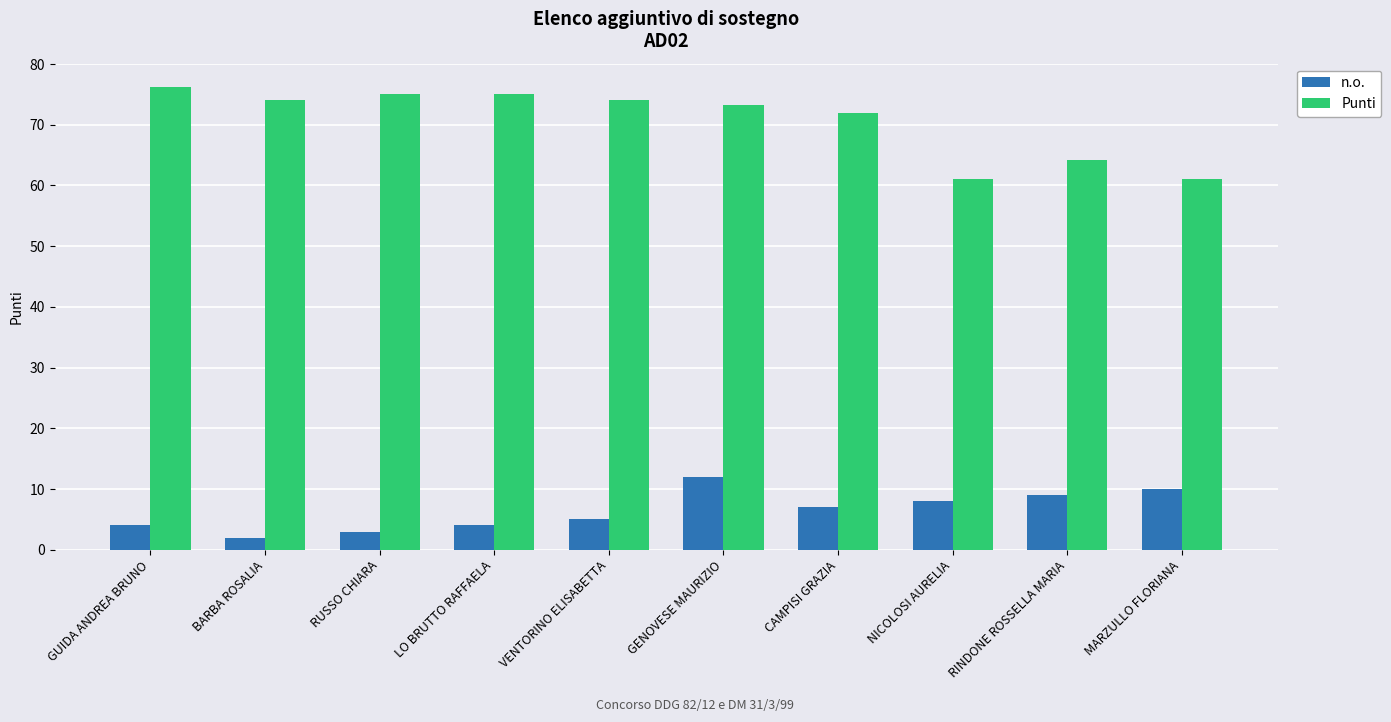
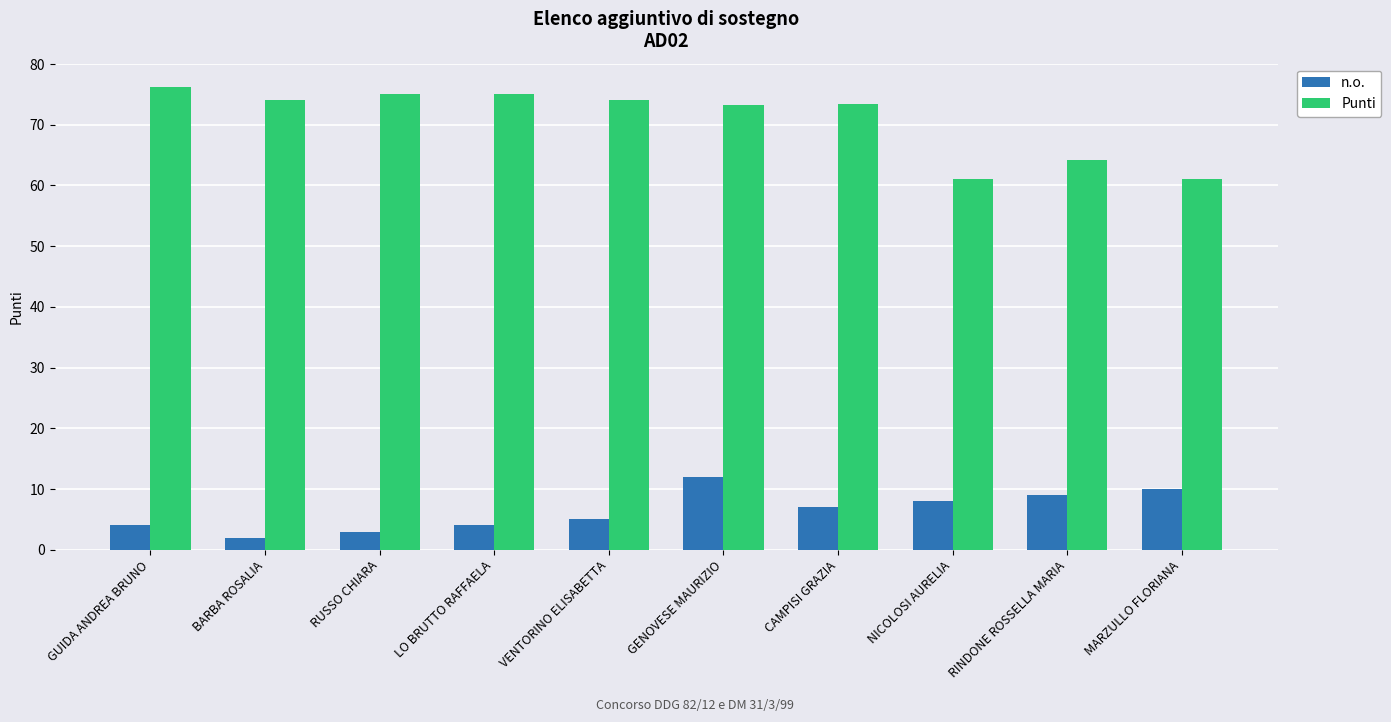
Punti, CAMPISI GRAZIA: 72 -> 73
